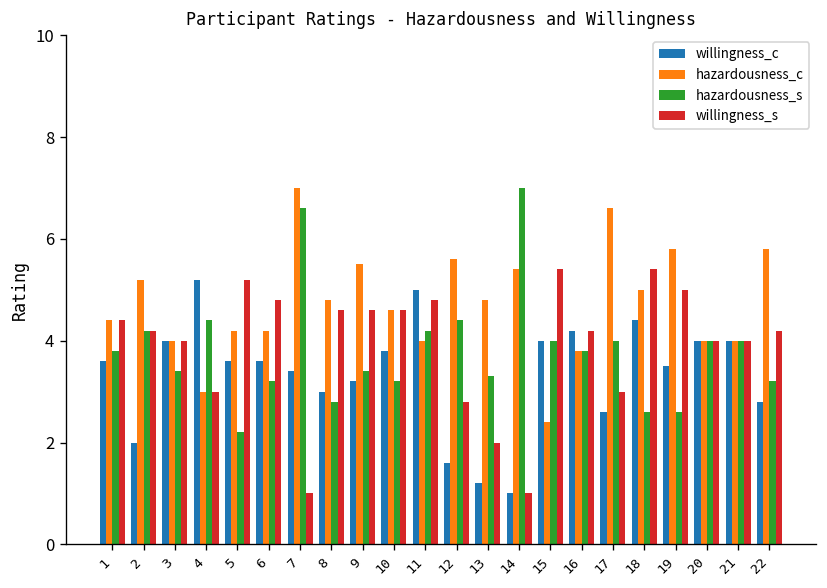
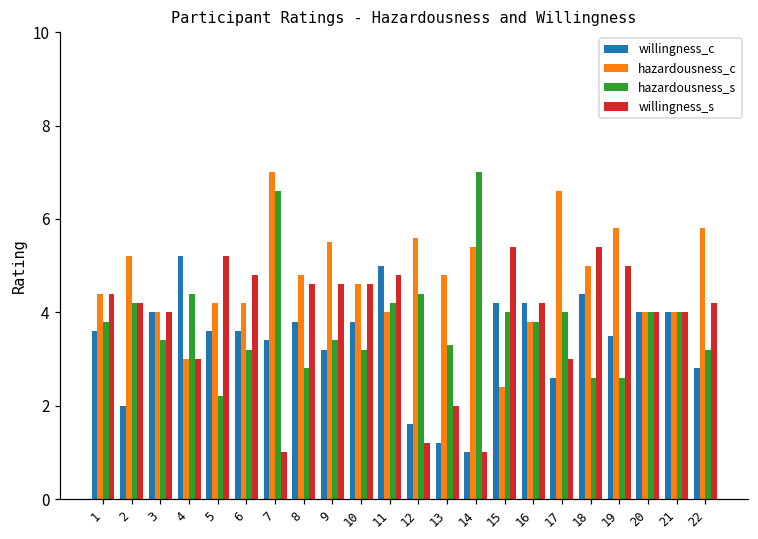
willingness_c, 8: 3.0 -> 3.8
willingness_s, 12: 2.8 -> 1.2
willingness_c, 15: 4.0 -> 4.2
